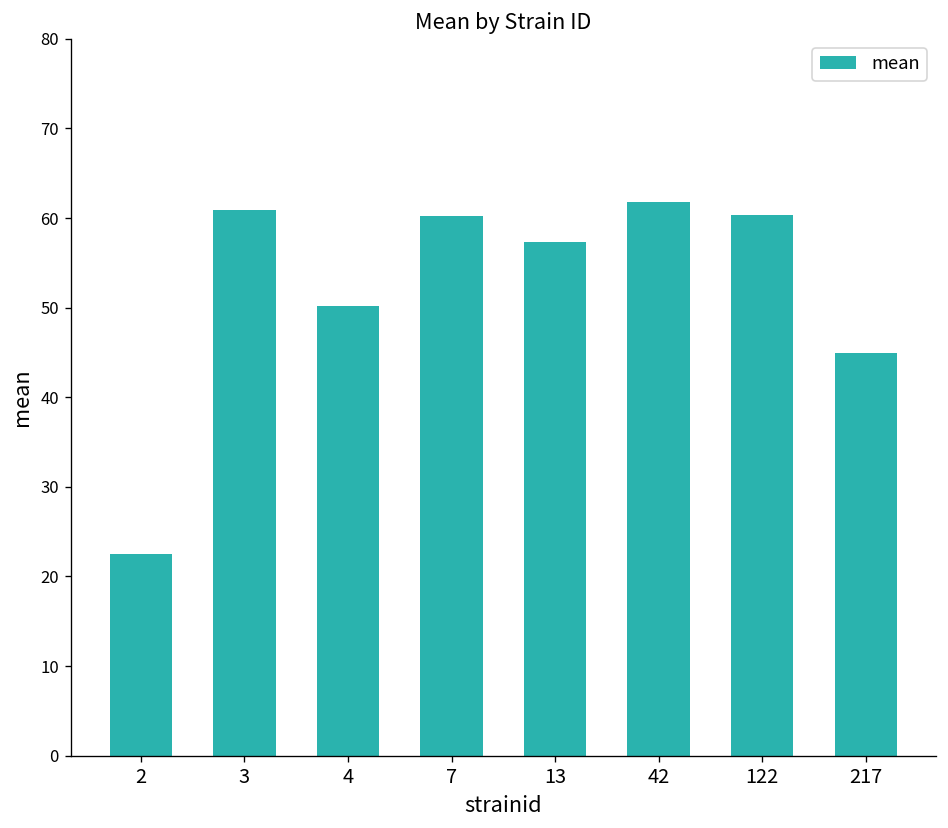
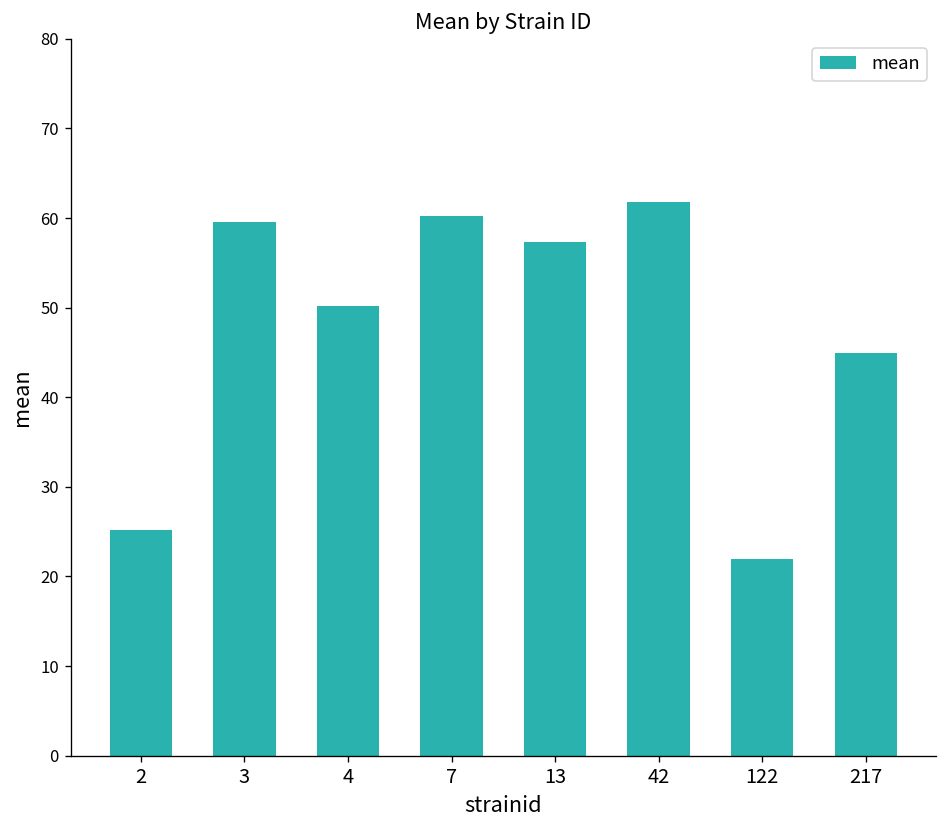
2: 22 -> 25
3: 61 -> 60
122: 60 -> 22
